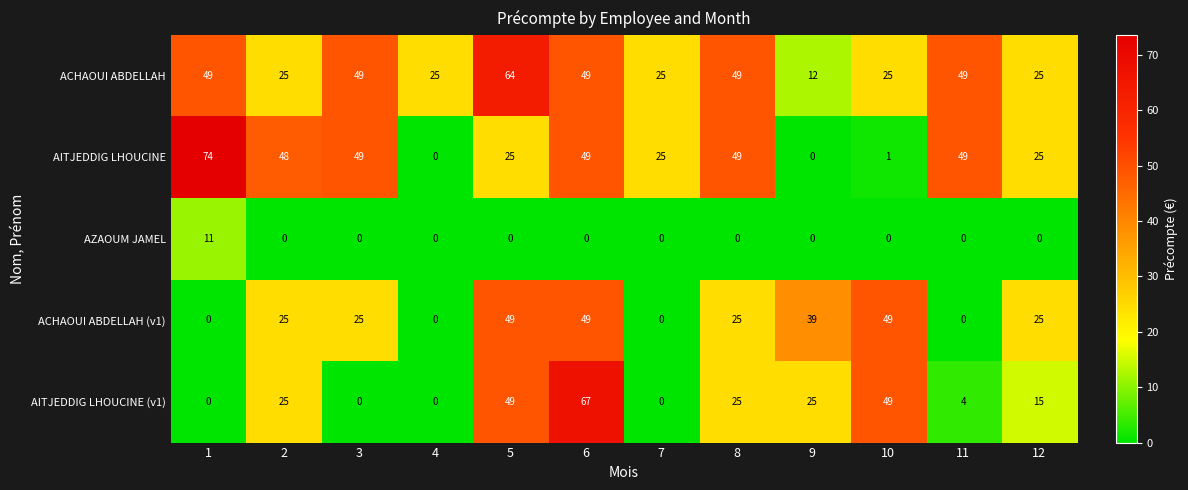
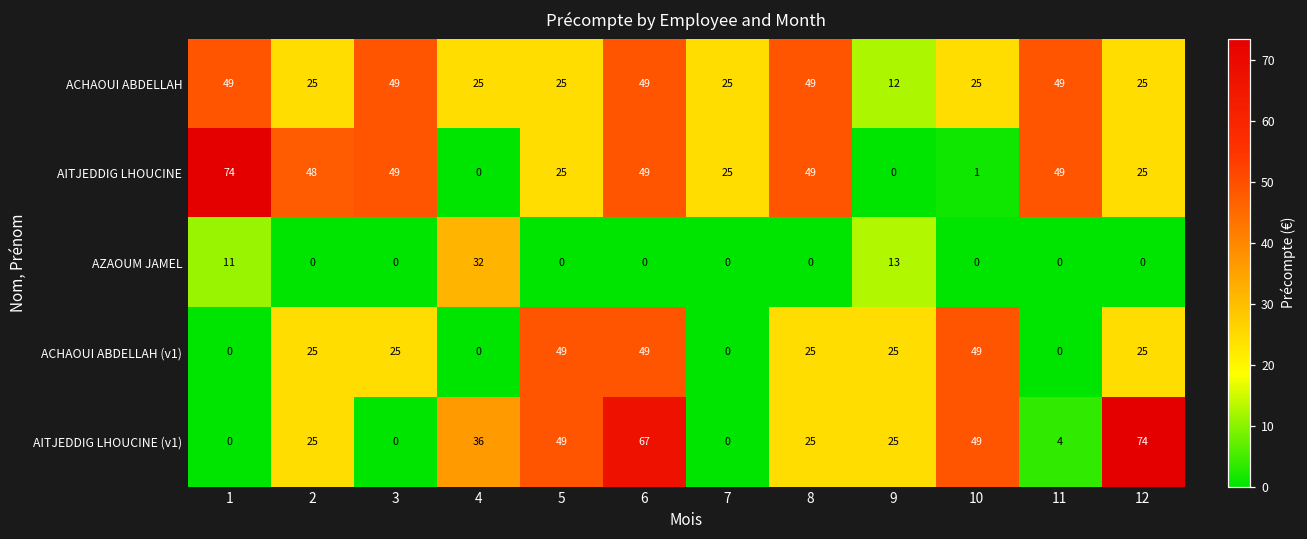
ACHAOUI ABDELLAH, 5: 64 -> 25
AZAOUM JAMEL, 4: 0 -> 32
AZAOUM JAMEL, 9: 0 -> 13
ACHAOUI ABDELLAH (v1), 9: 39 -> 25
AITJEDDIG LHOUCINE (v1), 4: 0 -> 36
AITJEDDIG LHOUCINE (v1), 12: 15 -> 74
